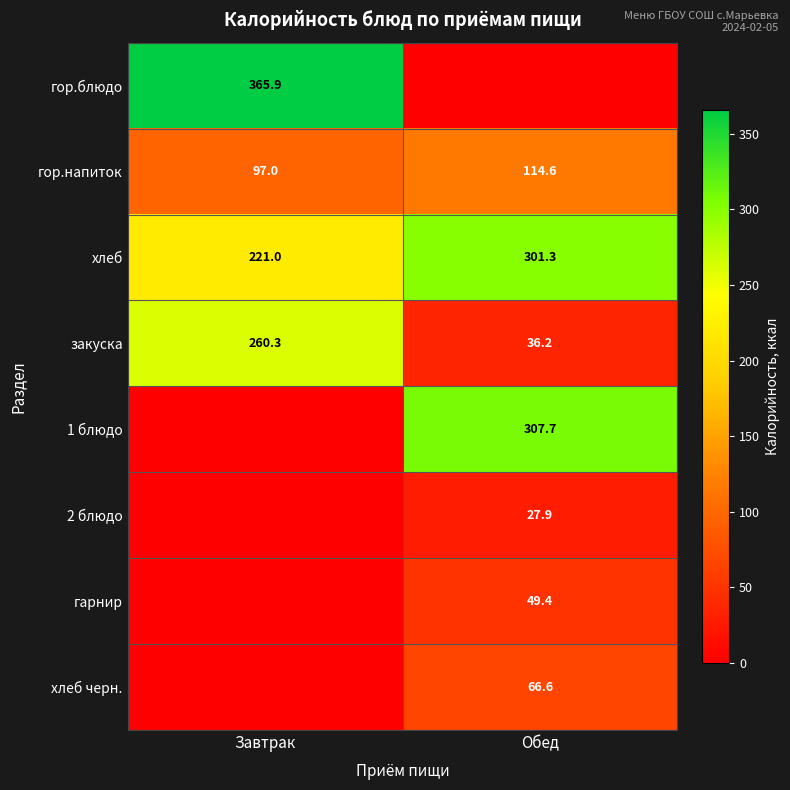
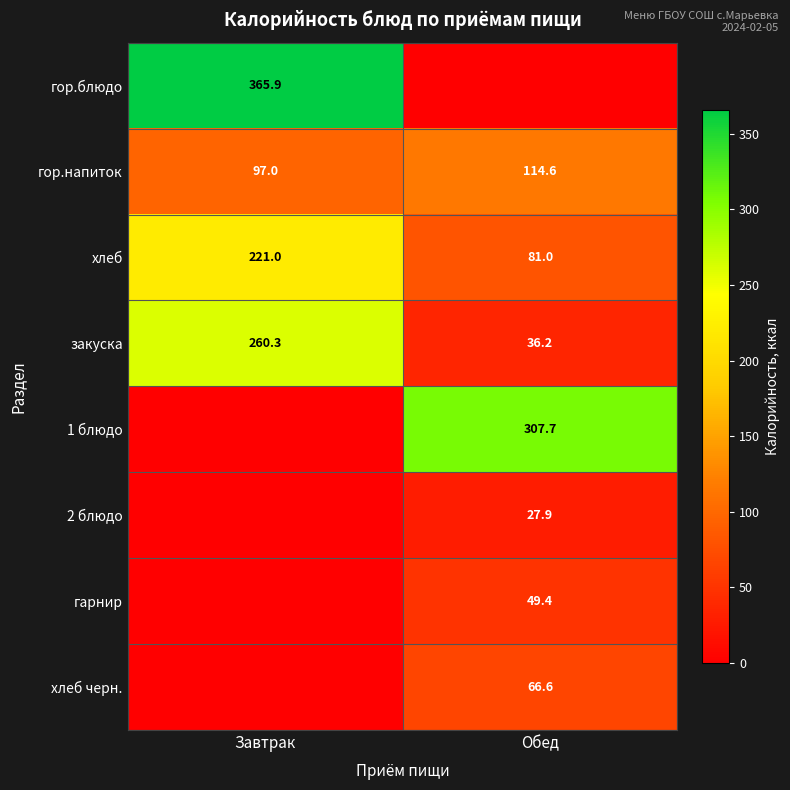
хлеб, Обед: 301.3 -> 81.0
